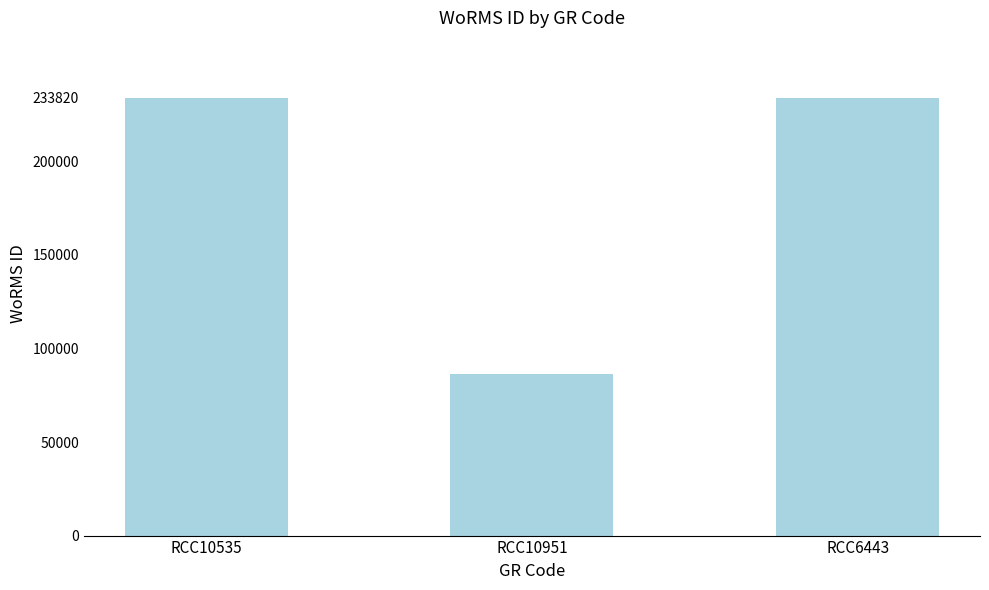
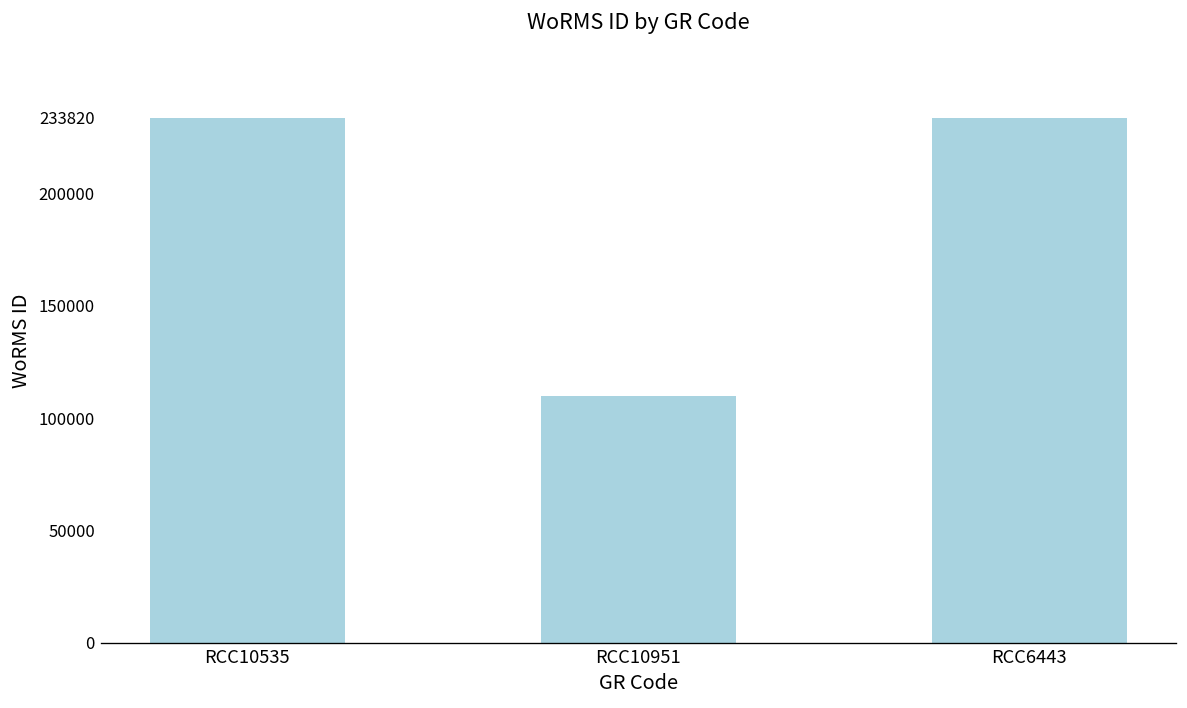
RCC10951: 86000 -> 110000
